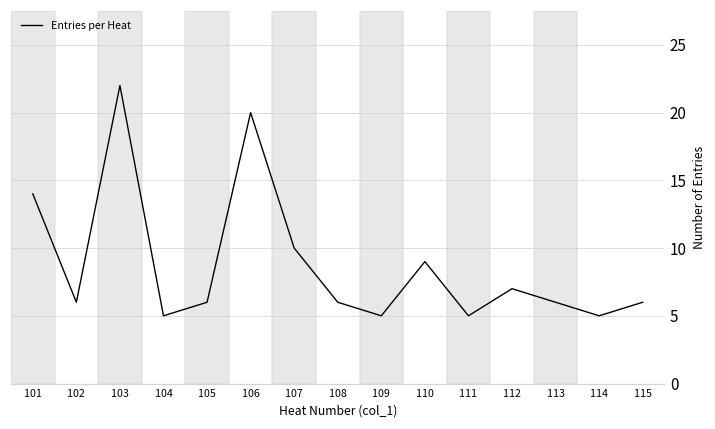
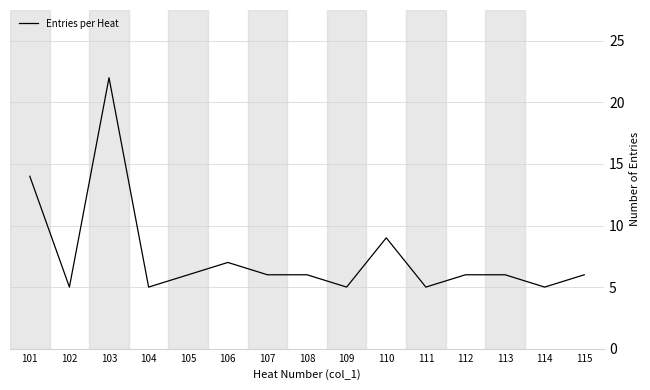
102: 6 -> 5
106: 20 -> 7
107: 10 -> 6
112: 7 -> 6
